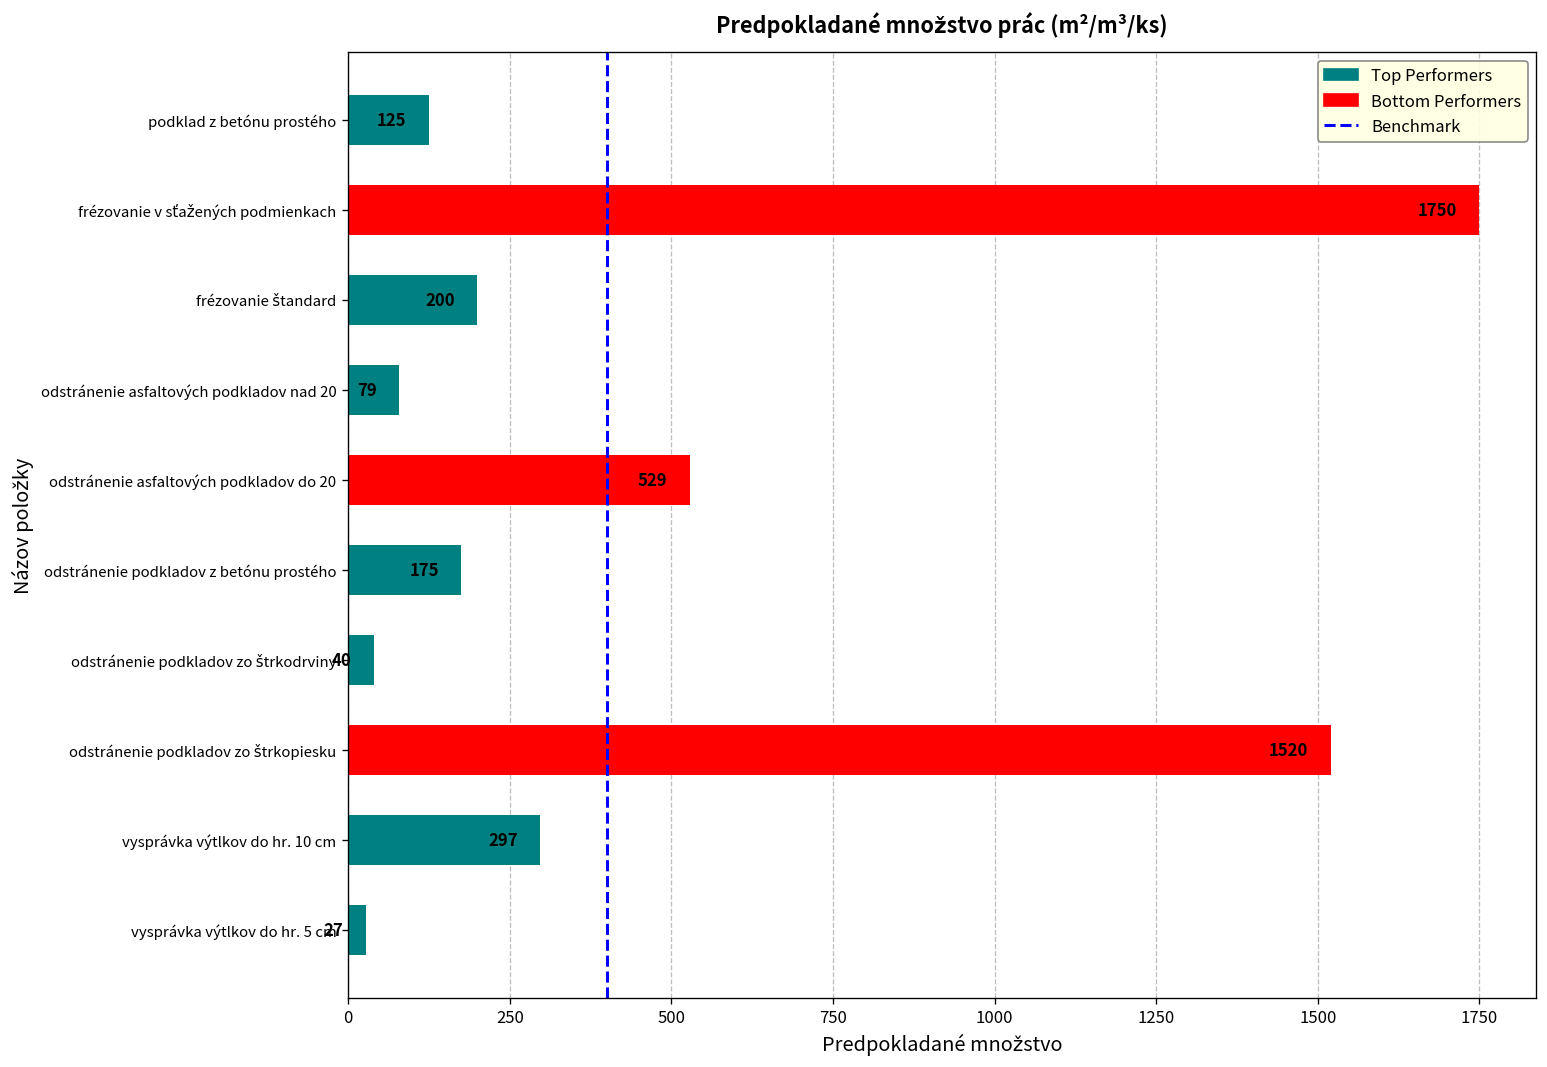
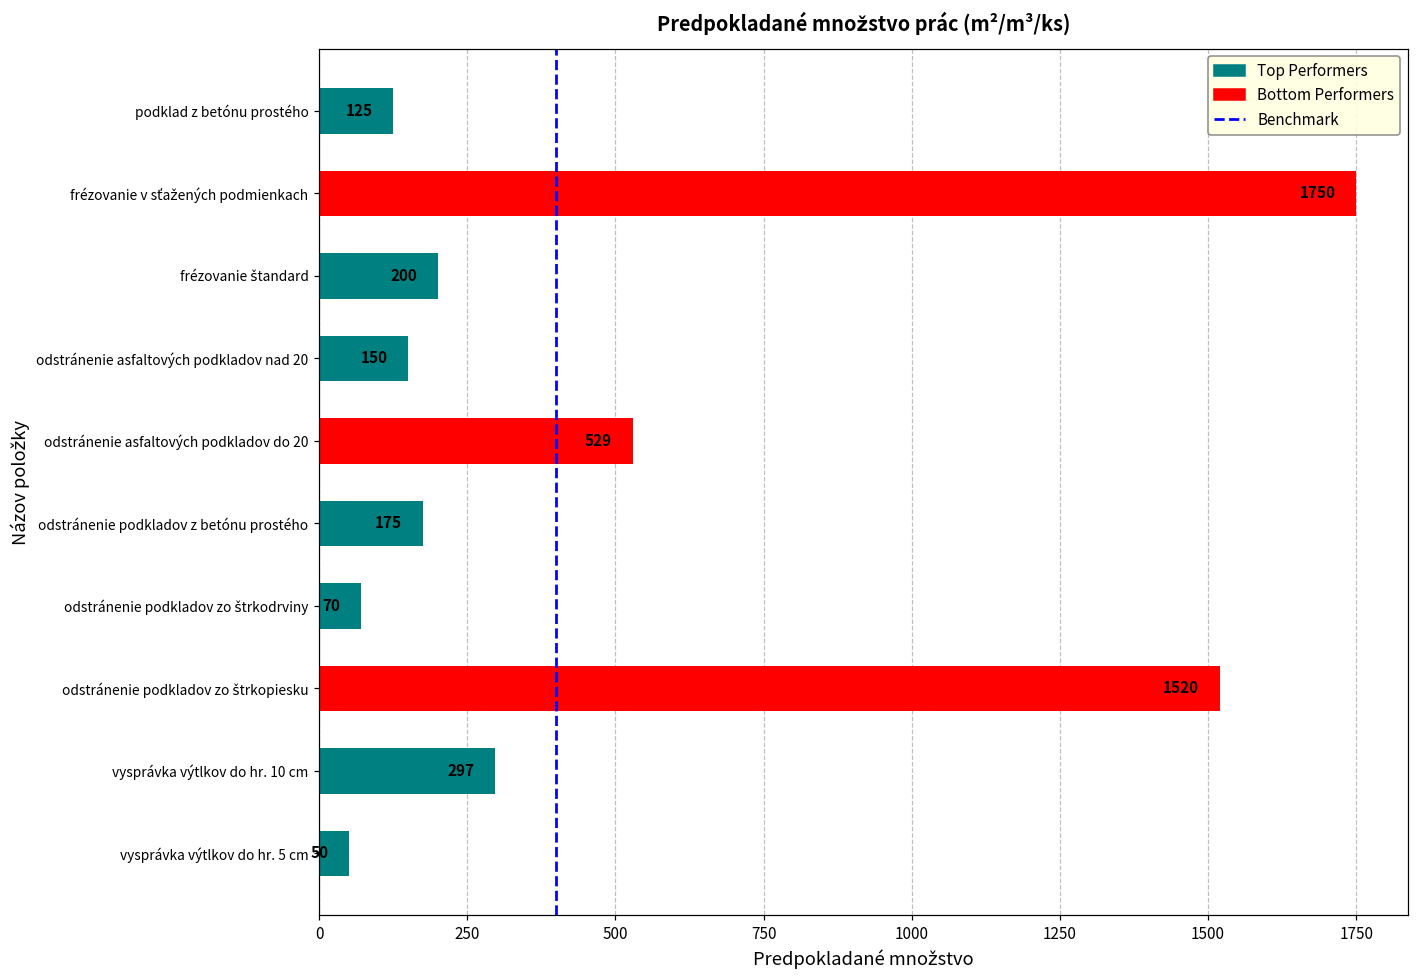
odstránenie asfaltových podkladov nad 20: 79 -> 150
odstránenie podkladov zo štrkodrviny: 40 -> 70
vysprávka výtlkov do hr. 5 cm: 27 -> 50
